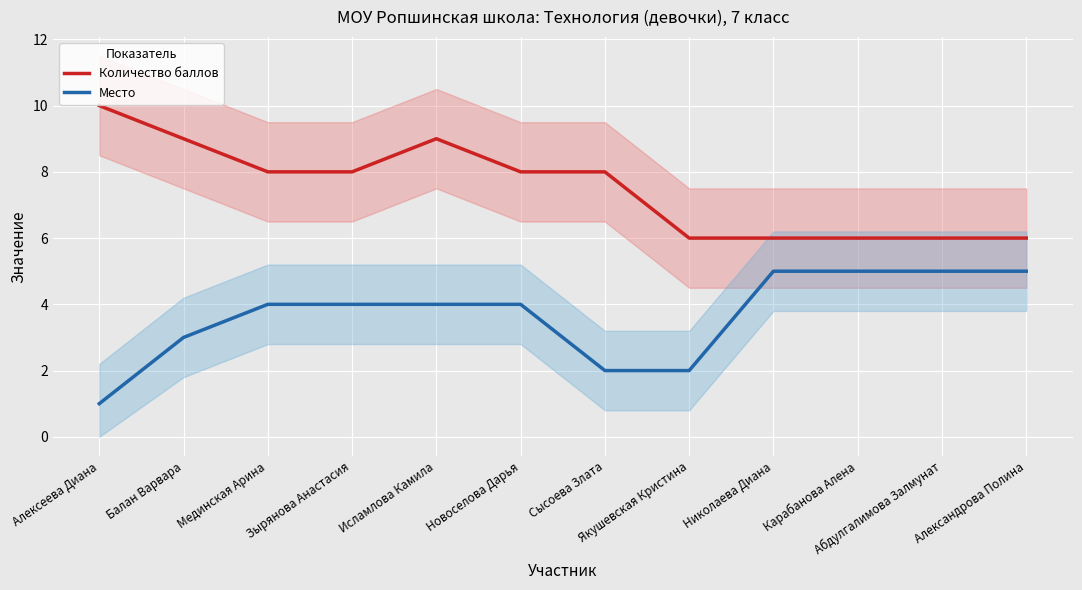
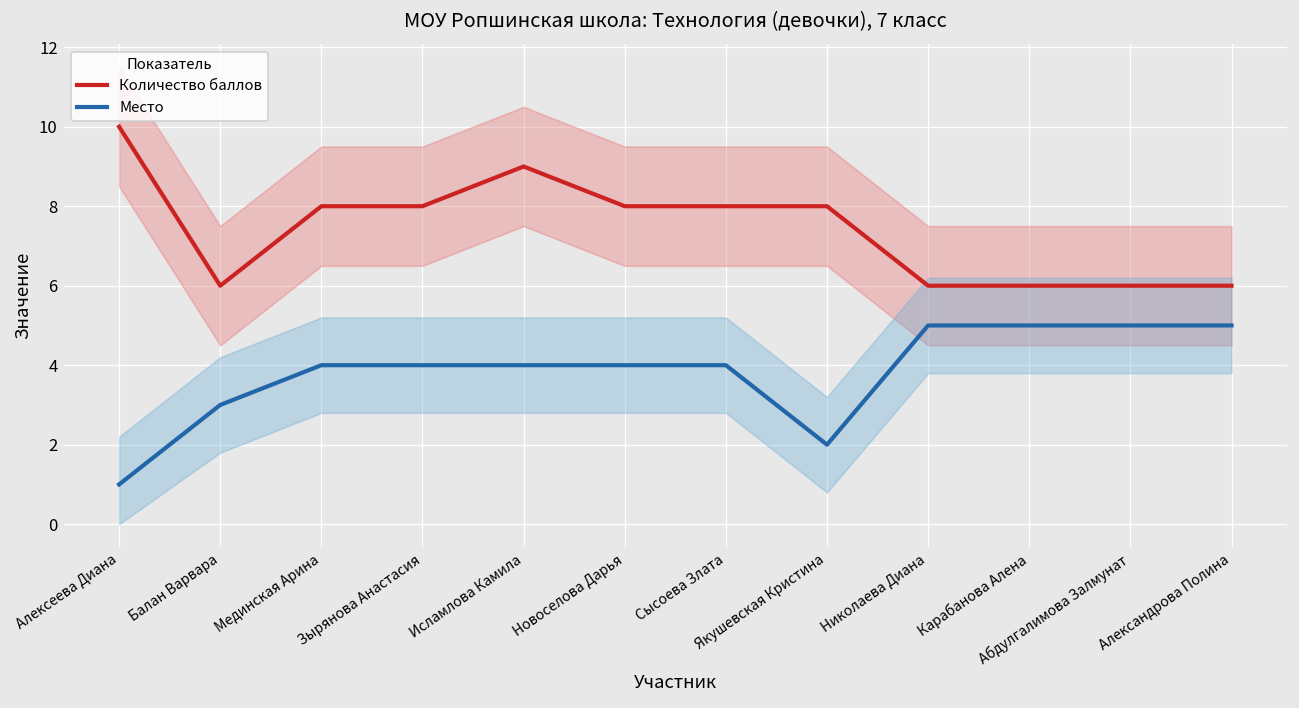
Количество баллов, Балан Варвара: 9 -> 6
Место, Сысоева Злата: 2 -> 4
Количество баллов, Якушевская Кристина: 6 -> 8
